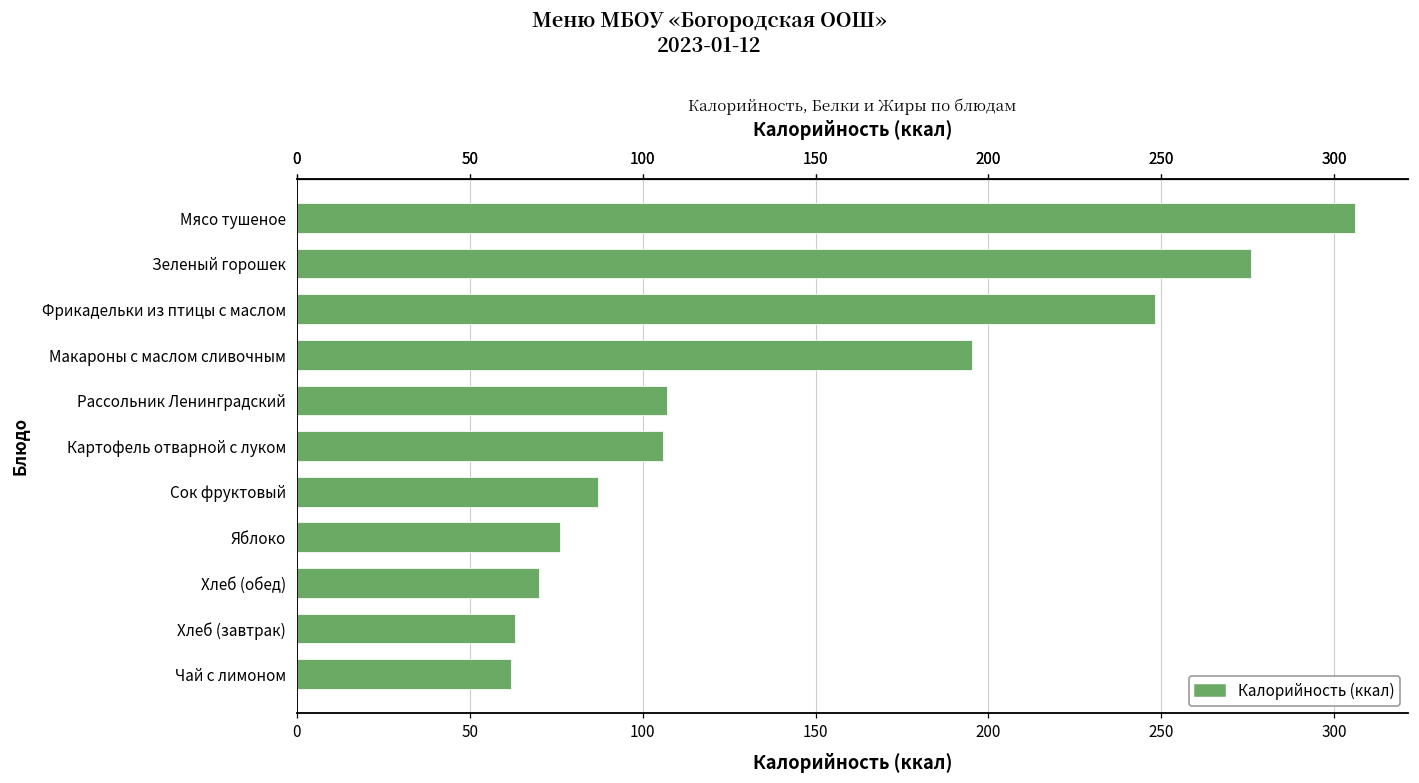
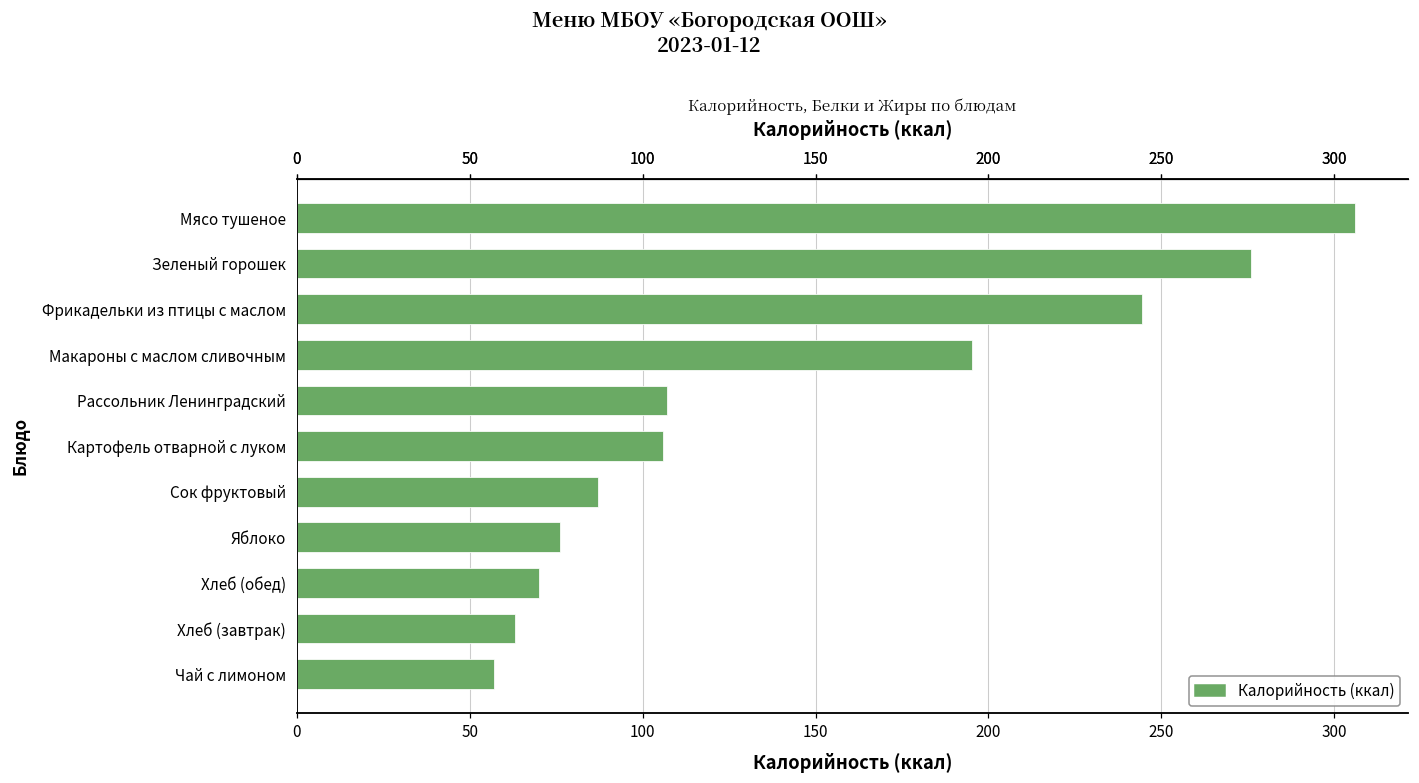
Фрикадельки из птицы с маслом: 248 -> 244
Чай с лимоном: 62 -> 57
